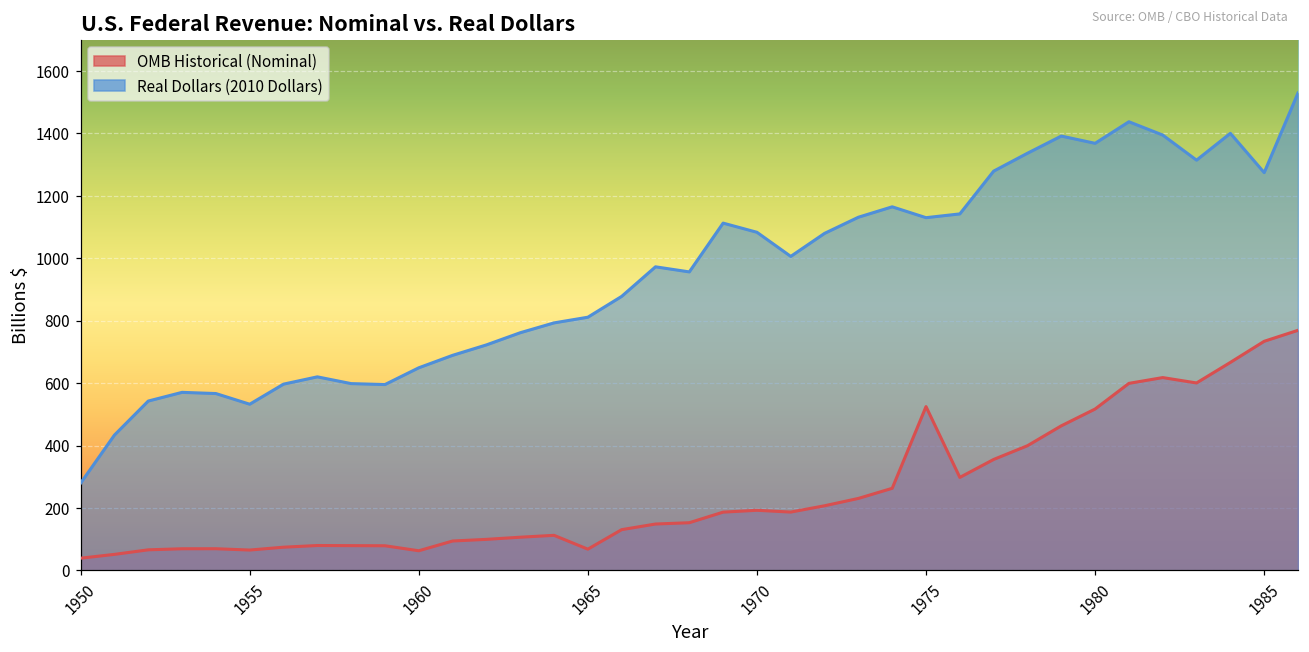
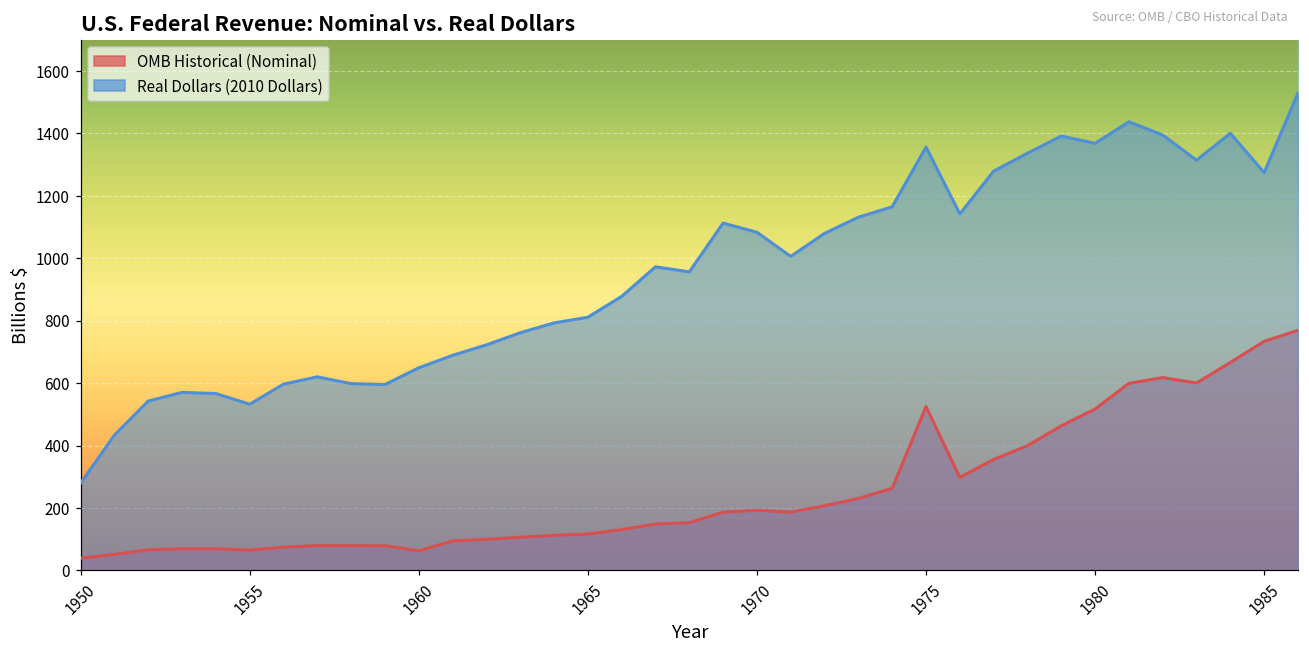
OMB Historical (Nominal), 1965: 70 -> 120
Real Dollars (2010 Dollars), 1975: 1130 -> 1360
